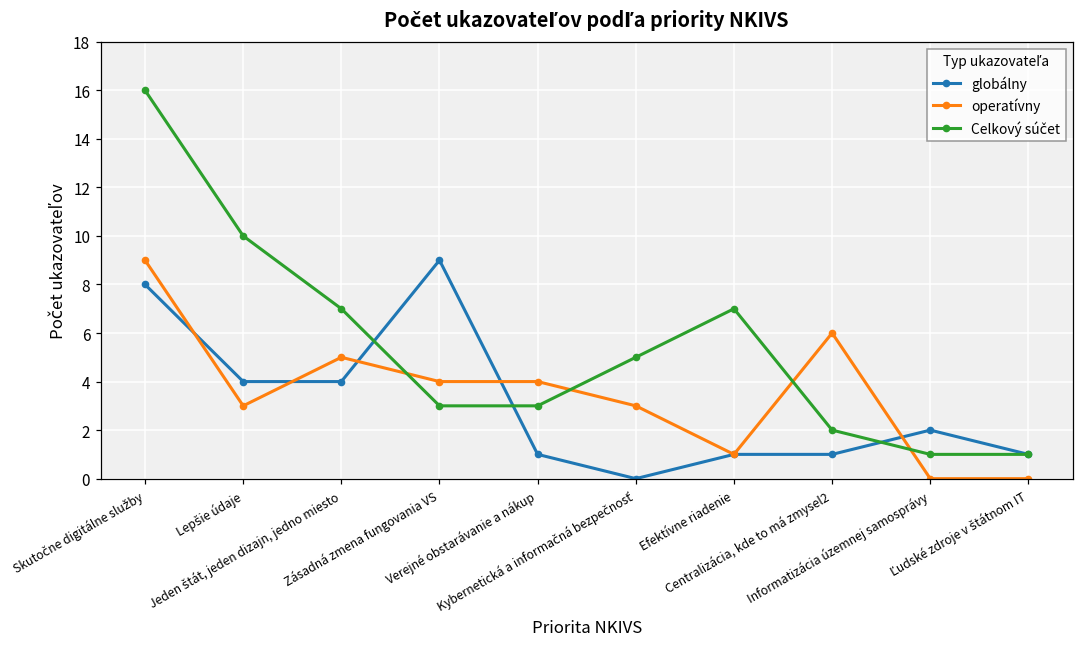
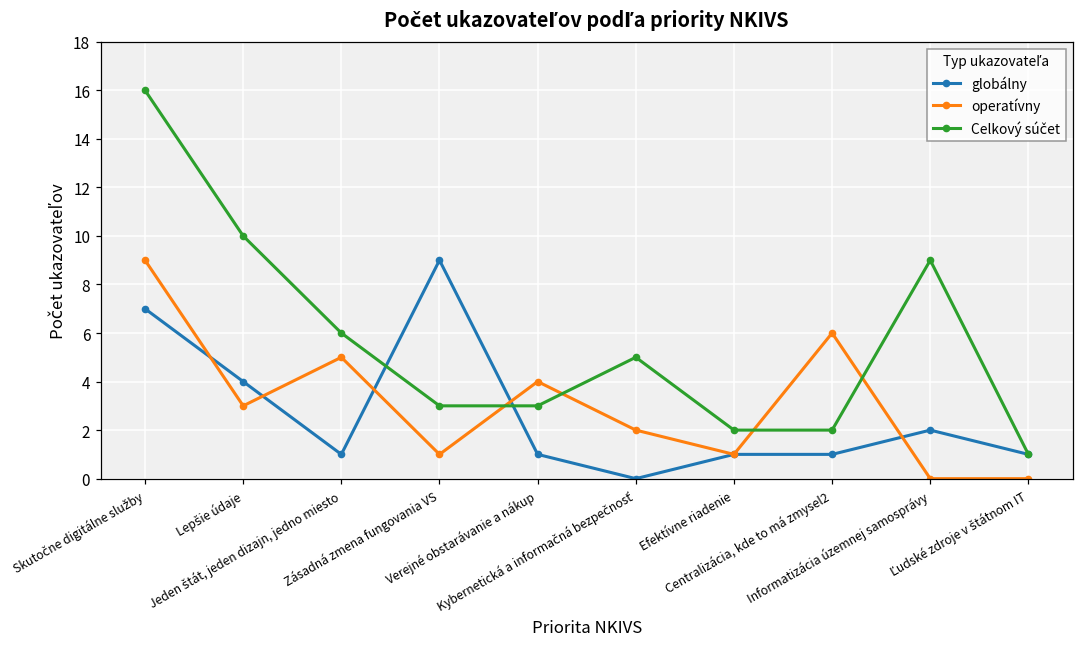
globálny, Skutočne digitálne služby: 8 -> 7
globálny, Jeden štát, jeden dizajn, jedno miesto: 4 -> 1
Celkový súčet, Jeden štát, jeden dizajn, jedno miesto: 7 -> 6
operatívny, Zásadná zmena fungovania VS: 4 -> 1
operatívny, Kybernetická a informačná bezpečnosť: 3 -> 2
Celkový súčet, Efektívne riadenie: 7 -> 2
Celkový súčet, Informatizácia územnej samosprávy: 1 -> 9
